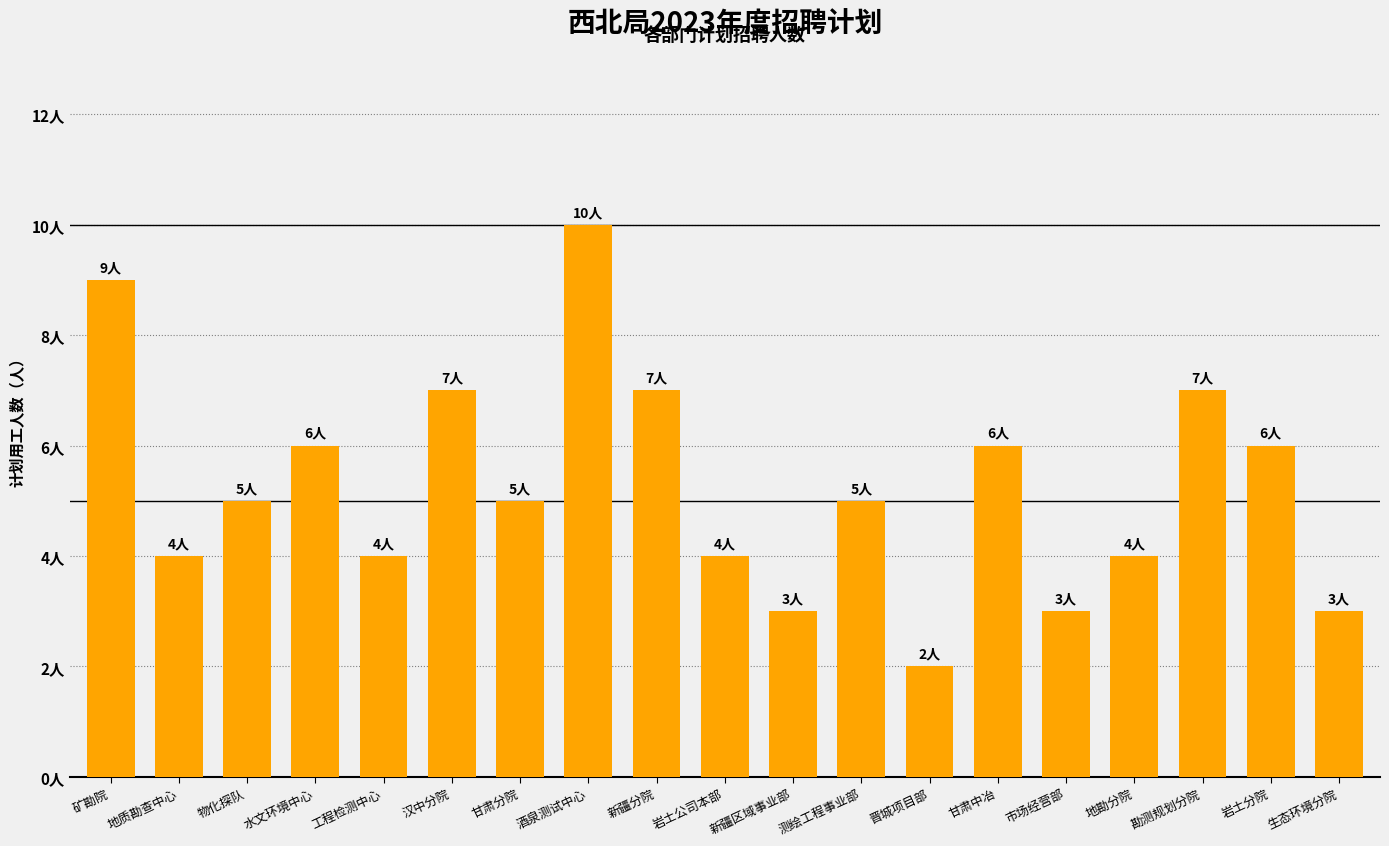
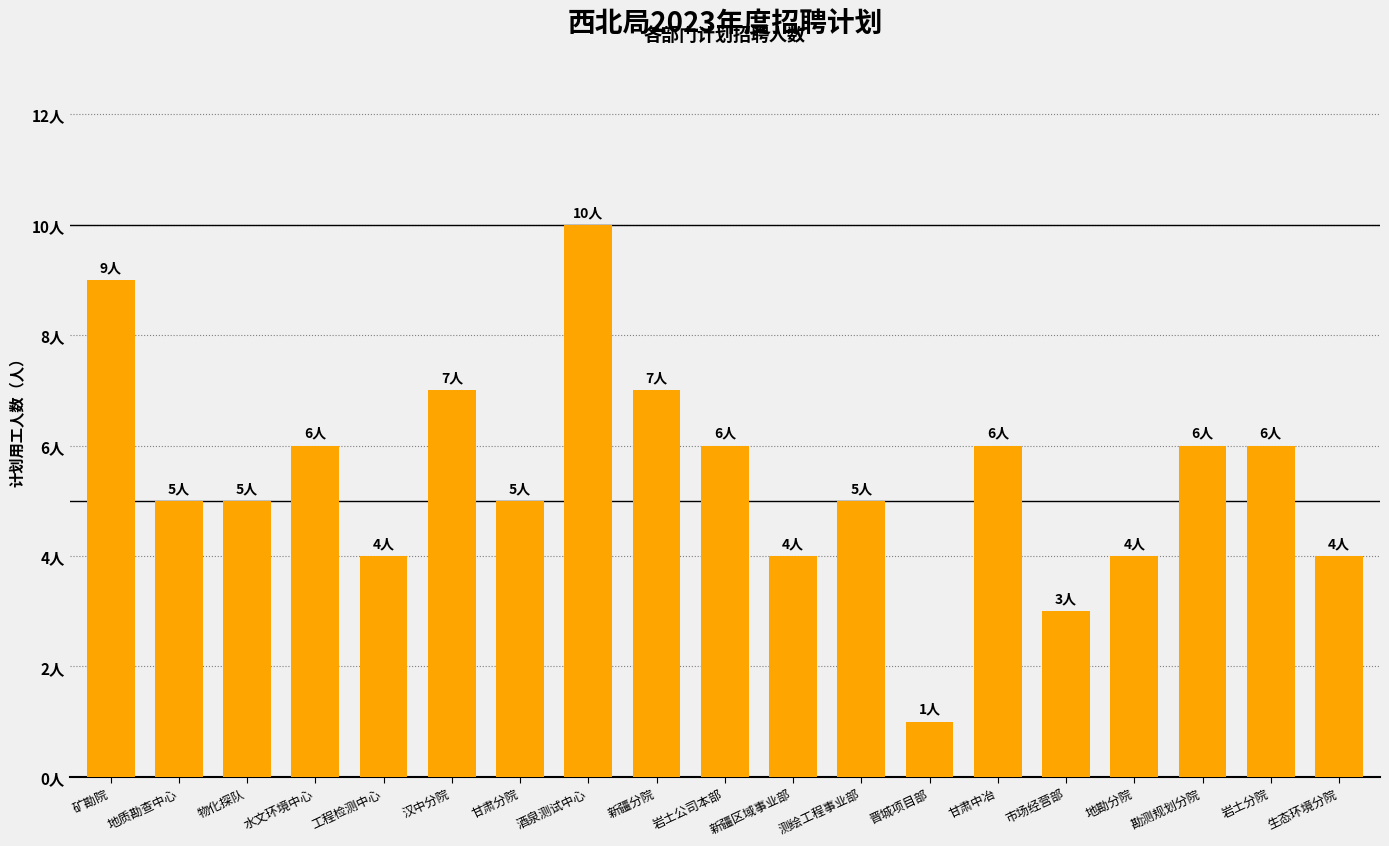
地质勘查中心: 4人 -> 5人
岩土公司本部: 4人 -> 6人
新疆区域事业部: 3人 -> 4人
晋城项目部: 2人 -> 1人
勘测规划分院: 7人 -> 6人
生态环境分院: 3人 -> 4人
